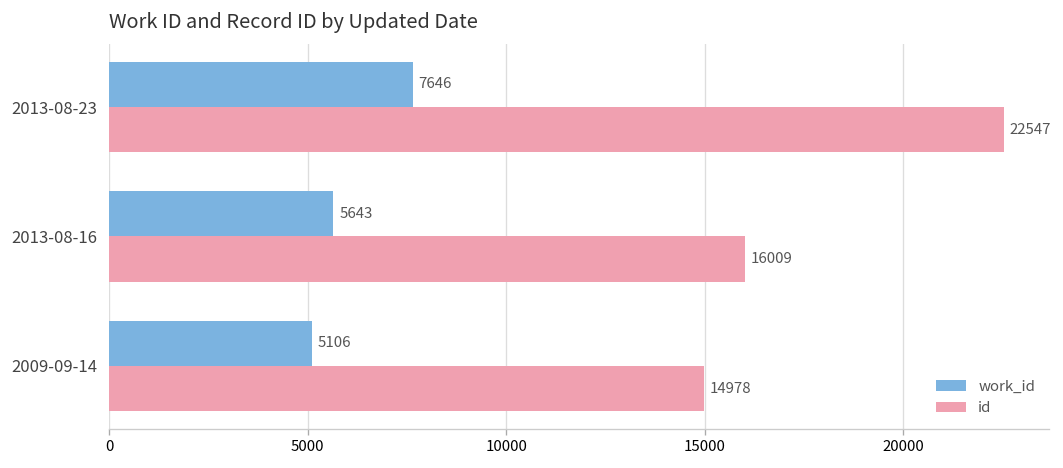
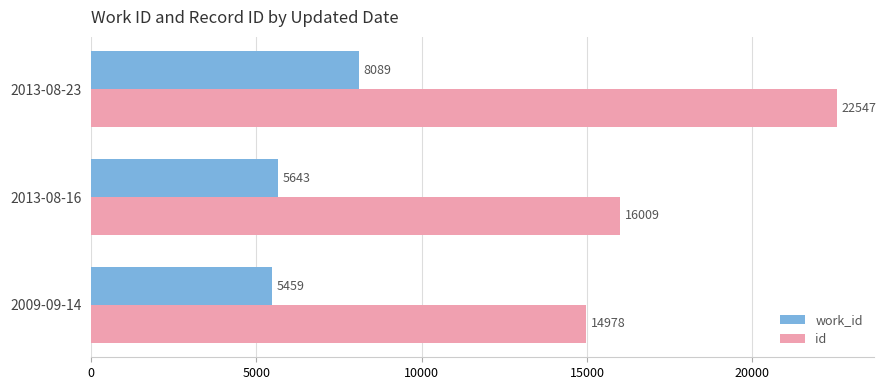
work_id, 2013-08-23: 7646 -> 8089
work_id, 2009-09-14: 5106 -> 5459
